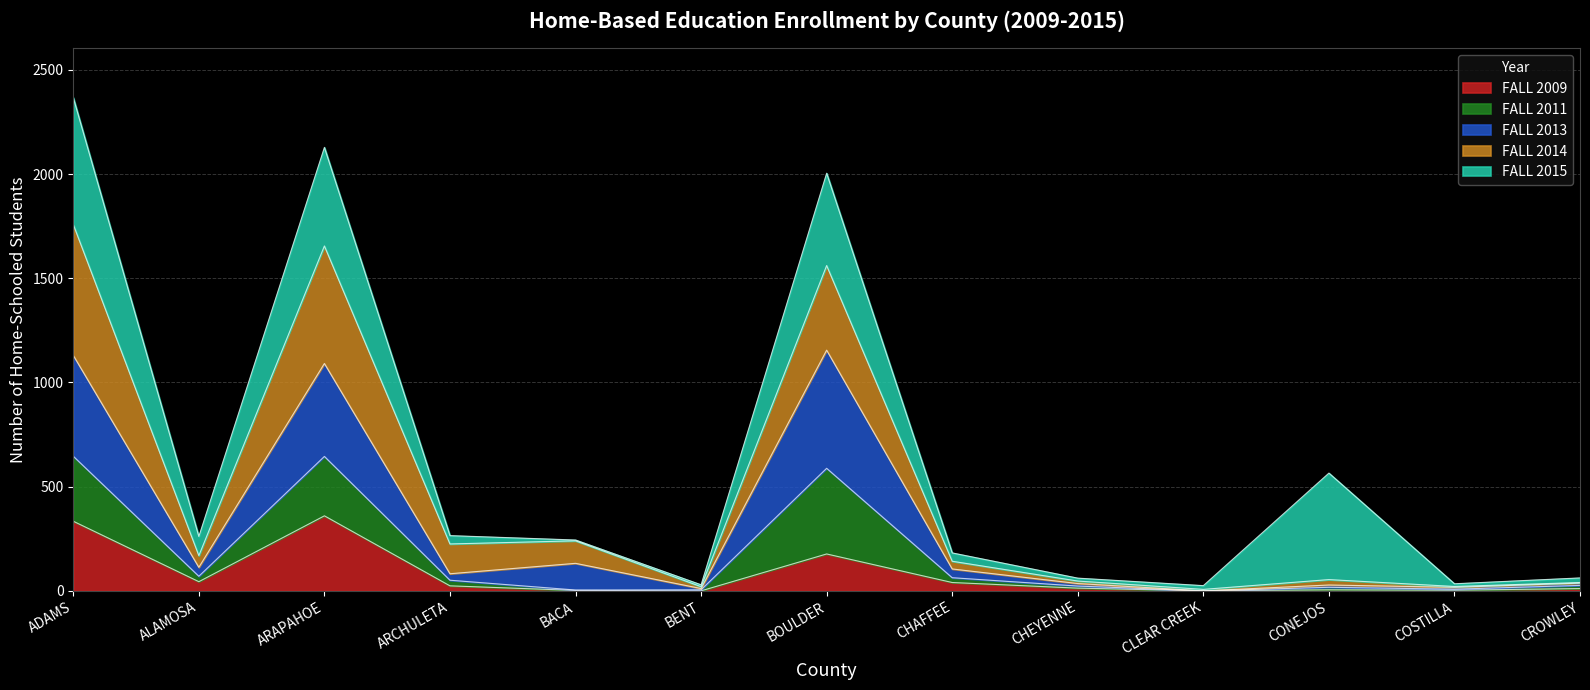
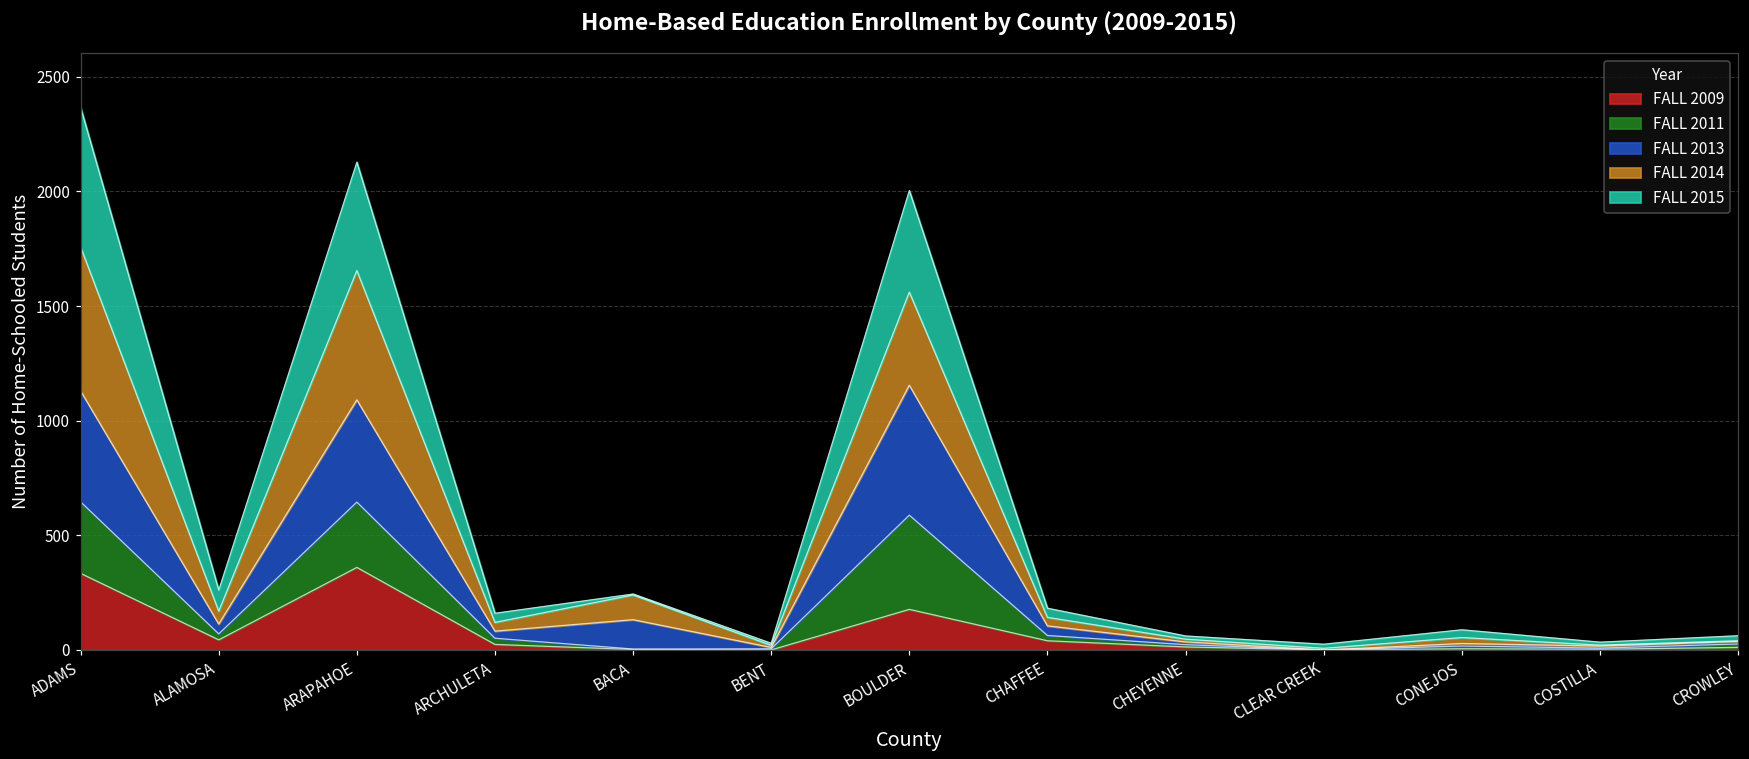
FALL 2014, ARCHULETA: 140 -> 40
FALL 2015, CONEJOS: 510 -> 30
